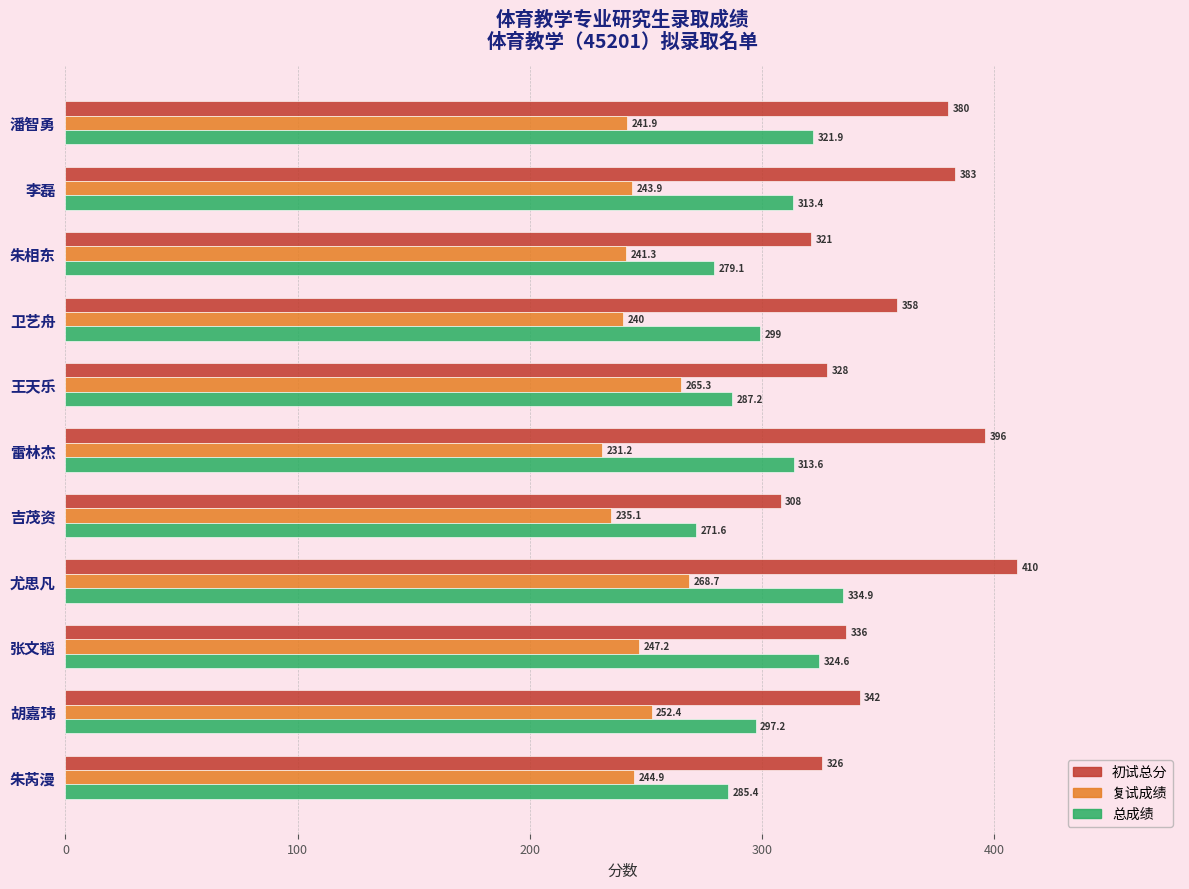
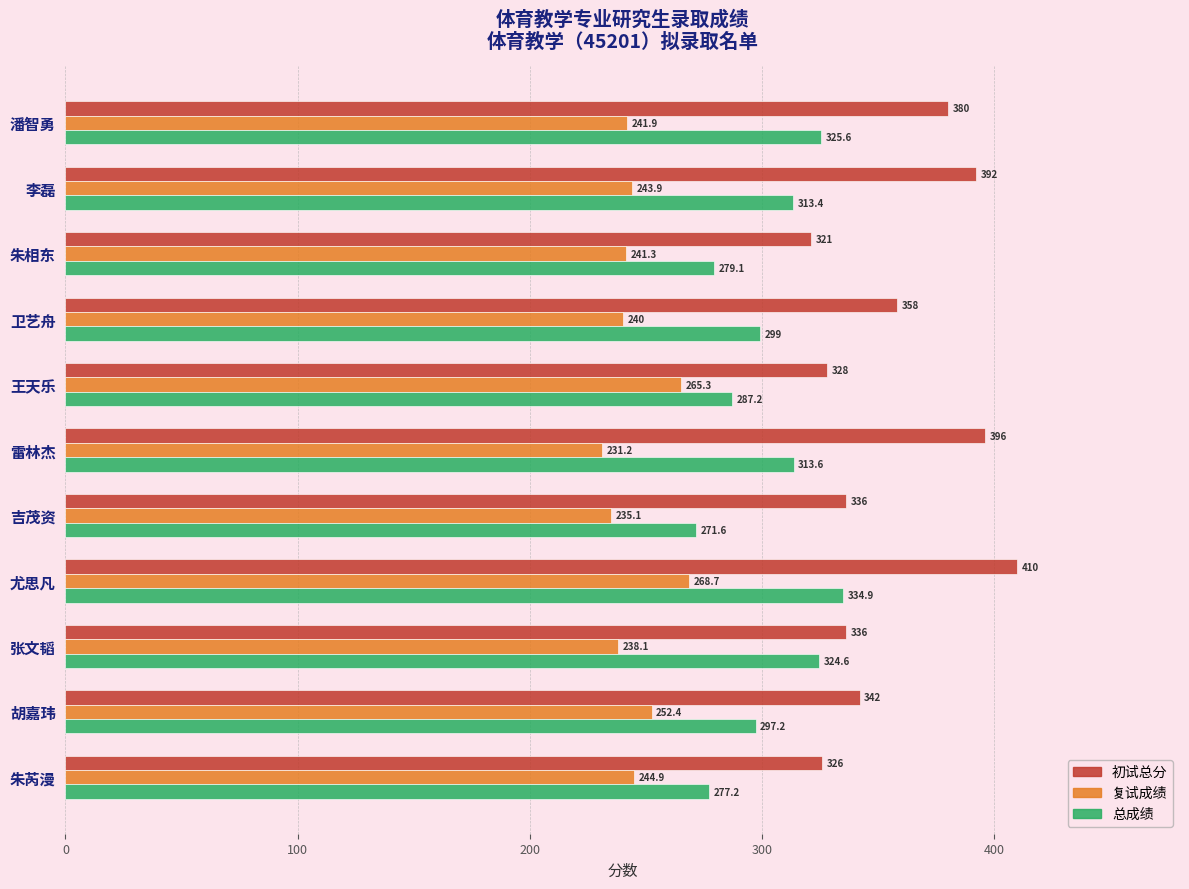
总成绩, 潘智勇: 321.9 -> 325.6
初试总分, 李磊: 383 -> 392
初试总分, 吉茂资: 308 -> 336
复试成绩, 张文韬: 247.2 -> 238.1
总成绩, 朱芮漫: 285.4 -> 277.2
